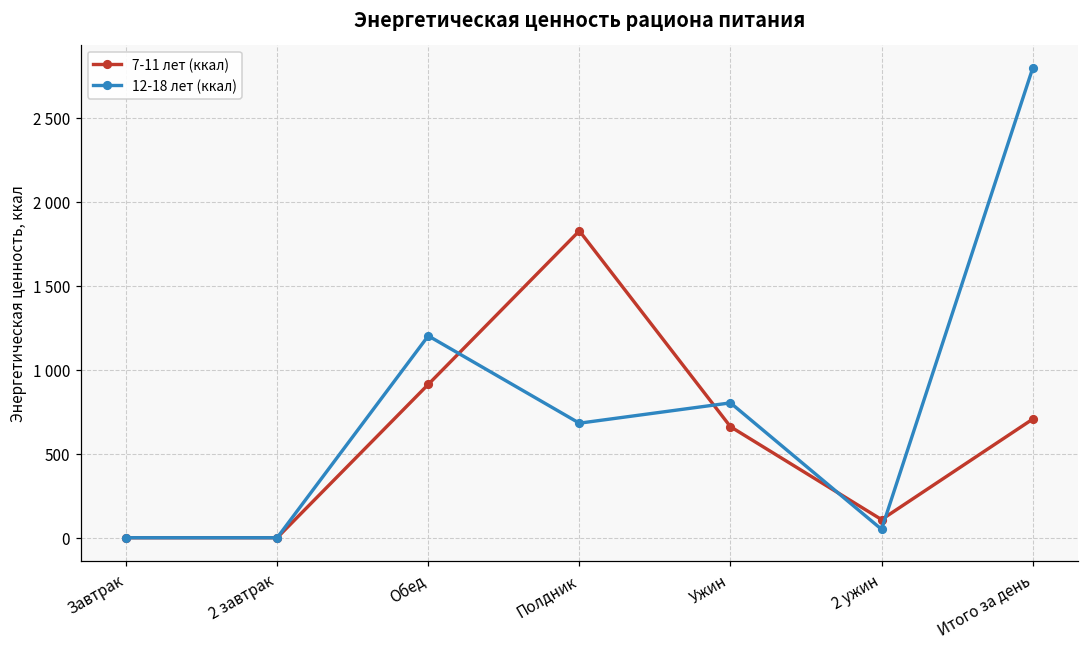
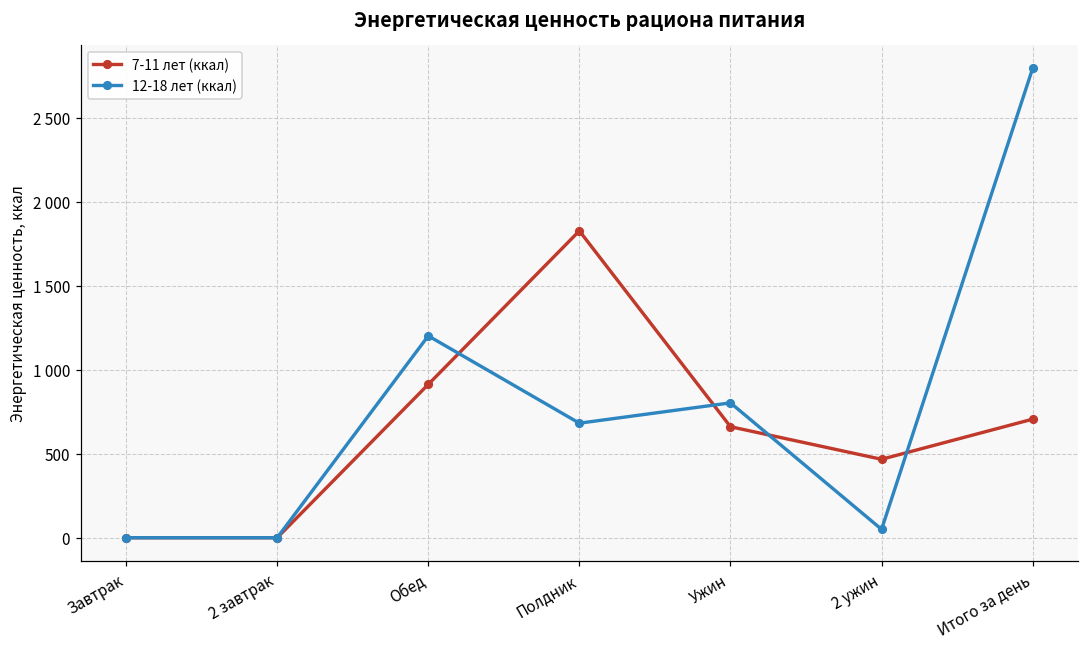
7-11 лет (ккал), 2 ужин: 110 -> 470
